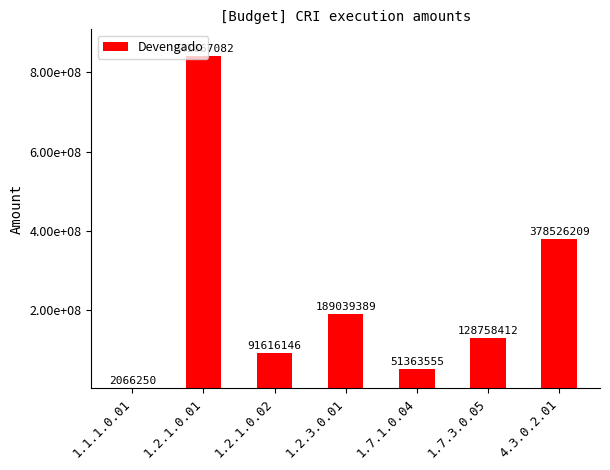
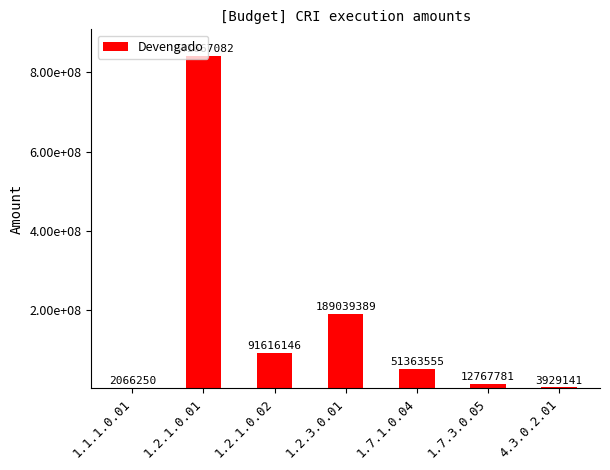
1.7.3.0.05: 128758412 -> 12767781
4.3.0.2.01: 378526209 -> 3929141
